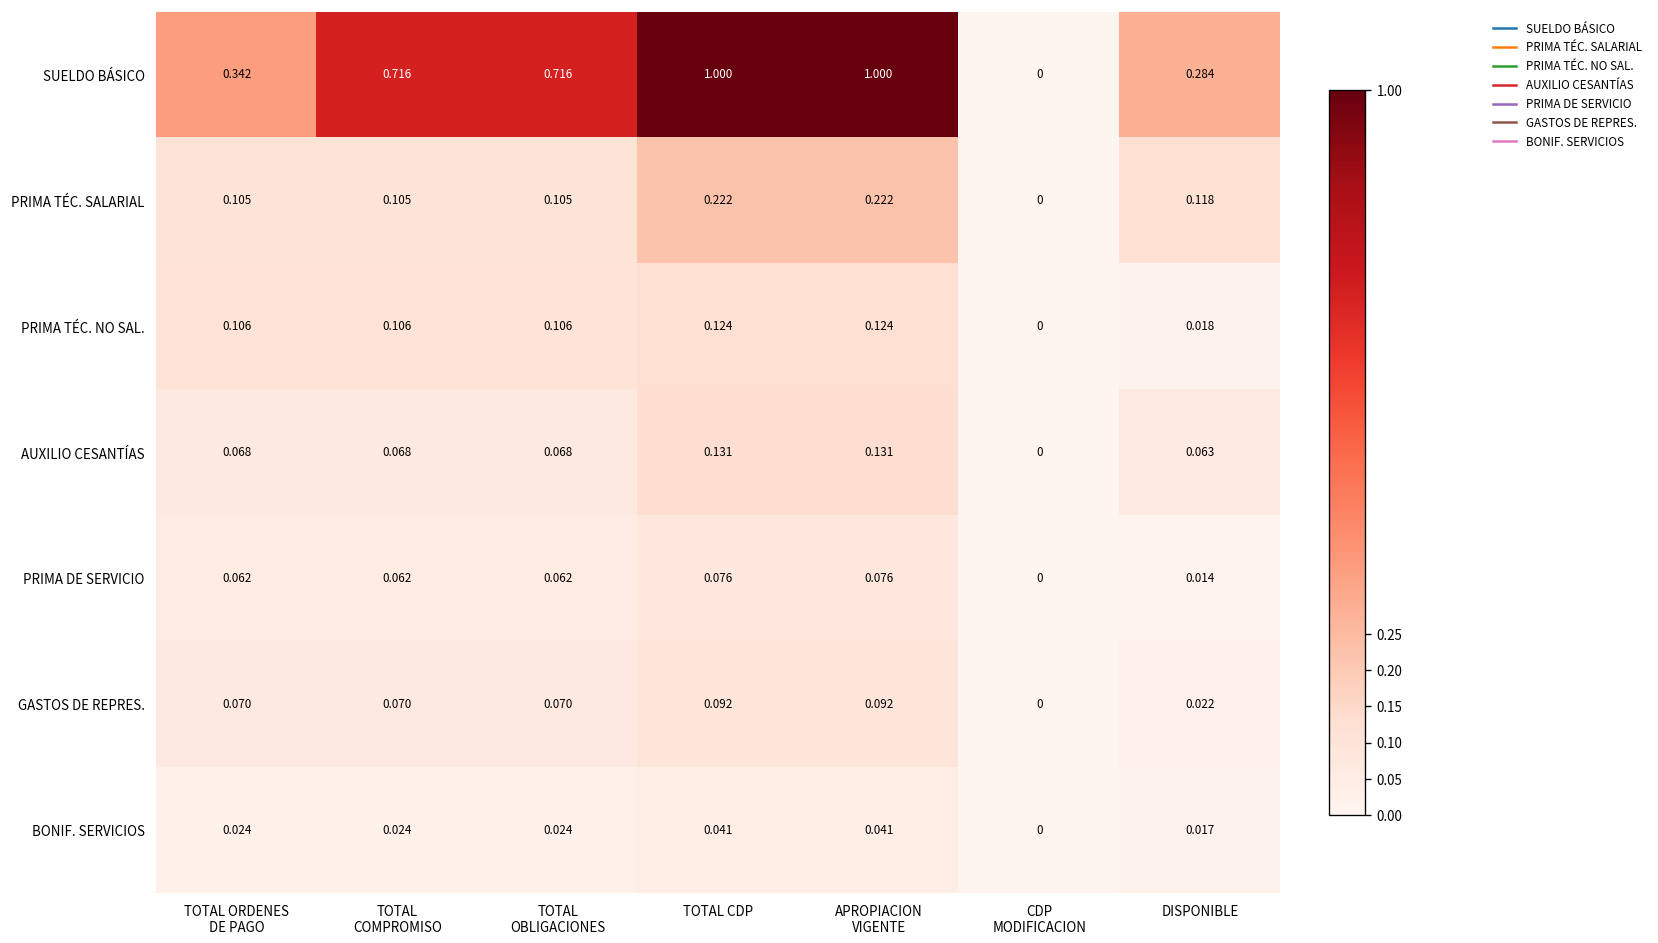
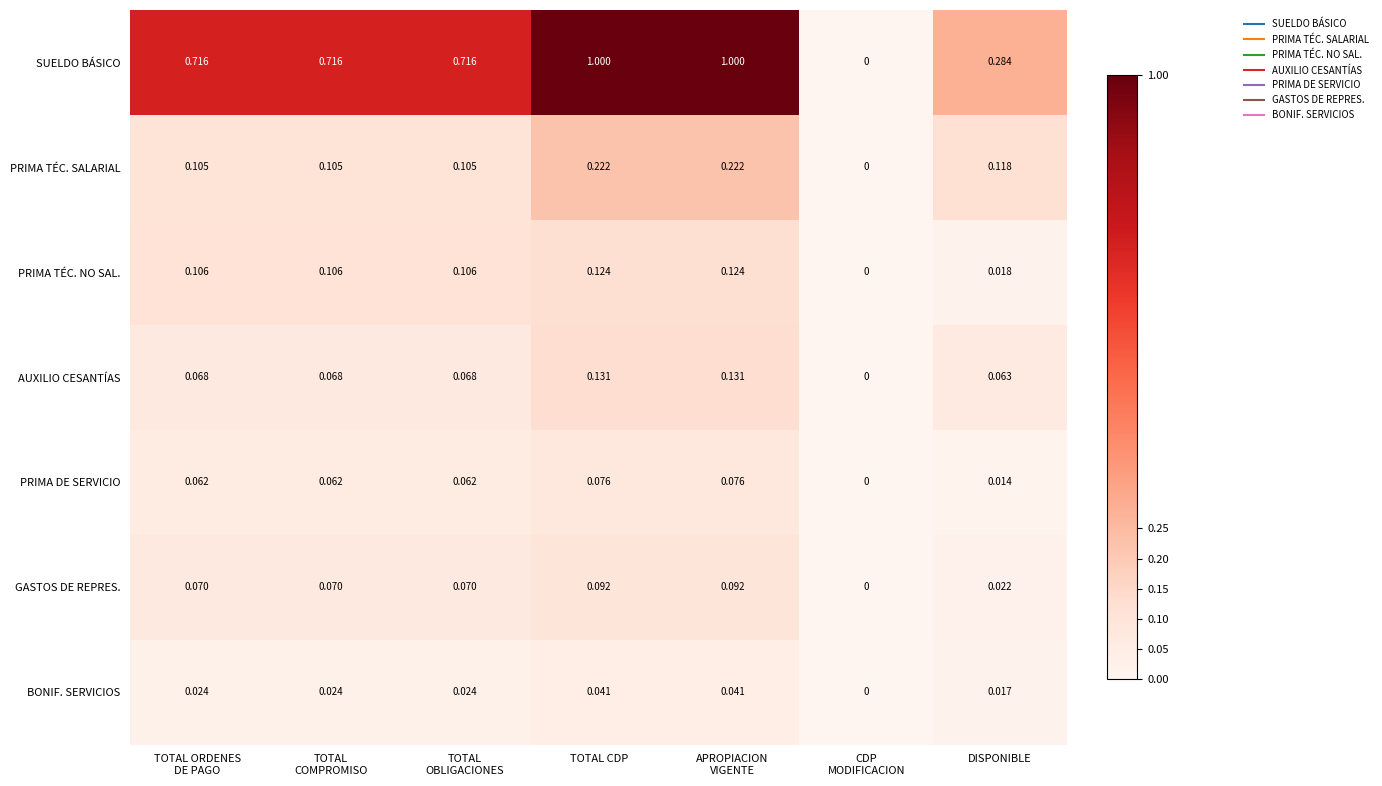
SUELDO BÁSICO, TOTAL ORDENES DE PAGO: 0.342 -> 0.716
